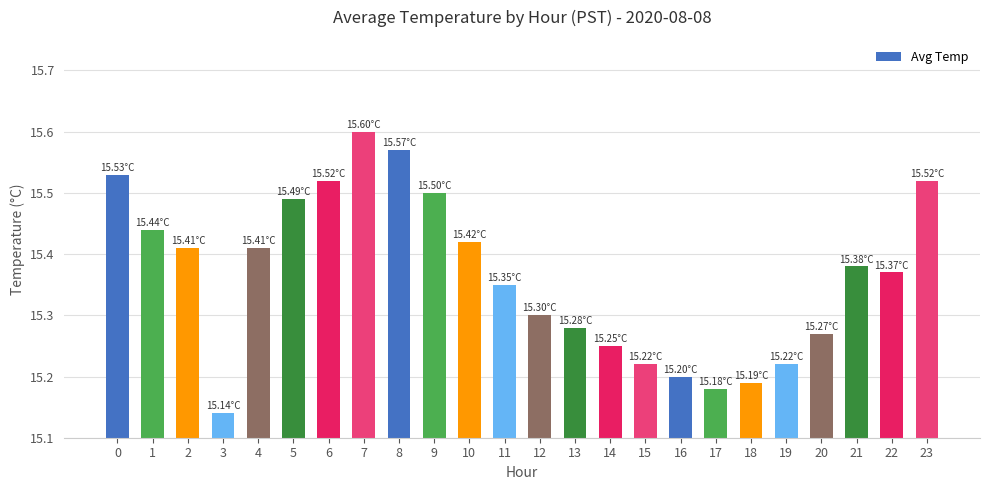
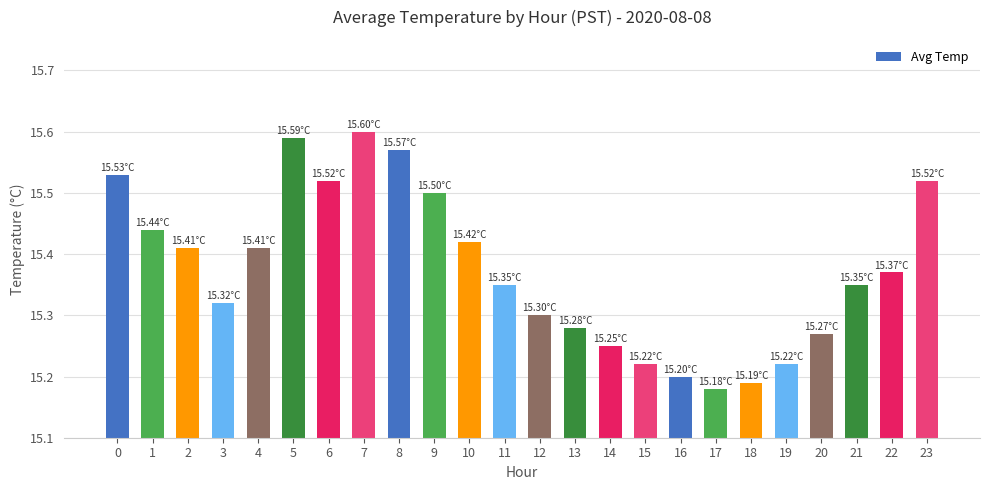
3: 15.14°C -> 15.32°C
5: 15.49°C -> 15.59°C
21: 15.38°C -> 15.35°C
